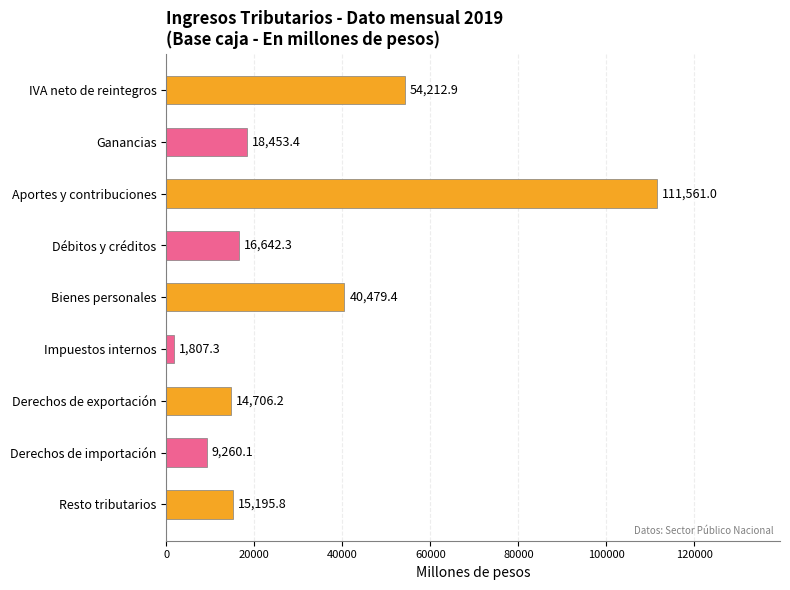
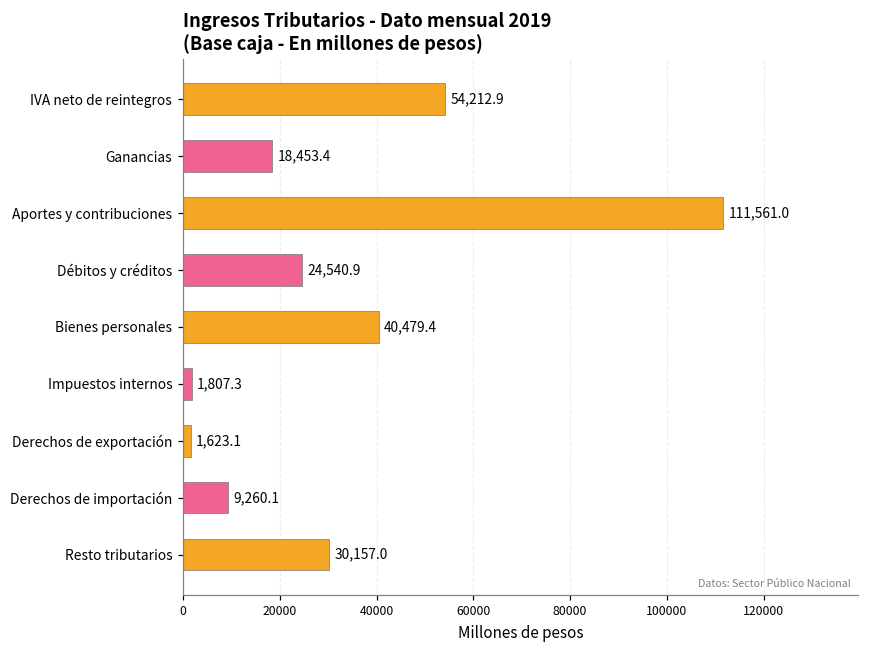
Débitos y créditos: 16,642.3 -> 24,540.9
Derechos de exportación: 14,706.2 -> 1,623.1
Resto tributarios: 15,195.8 -> 30,157.0
